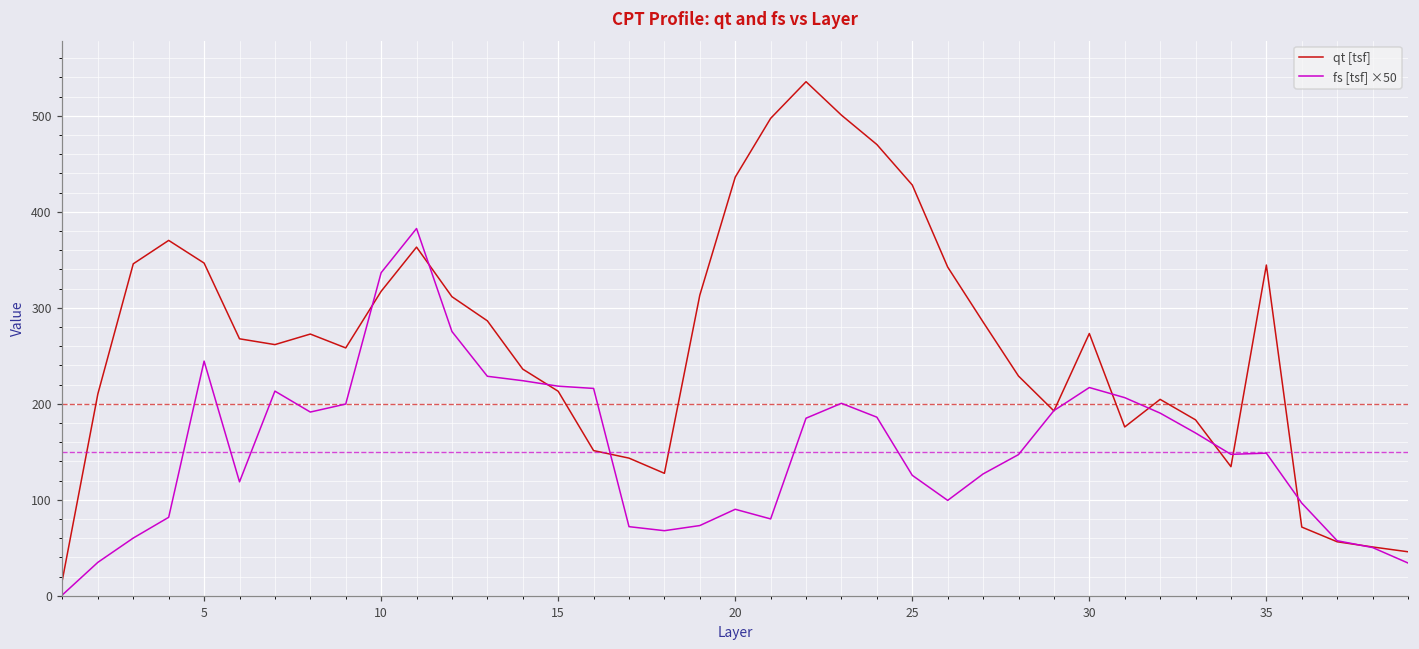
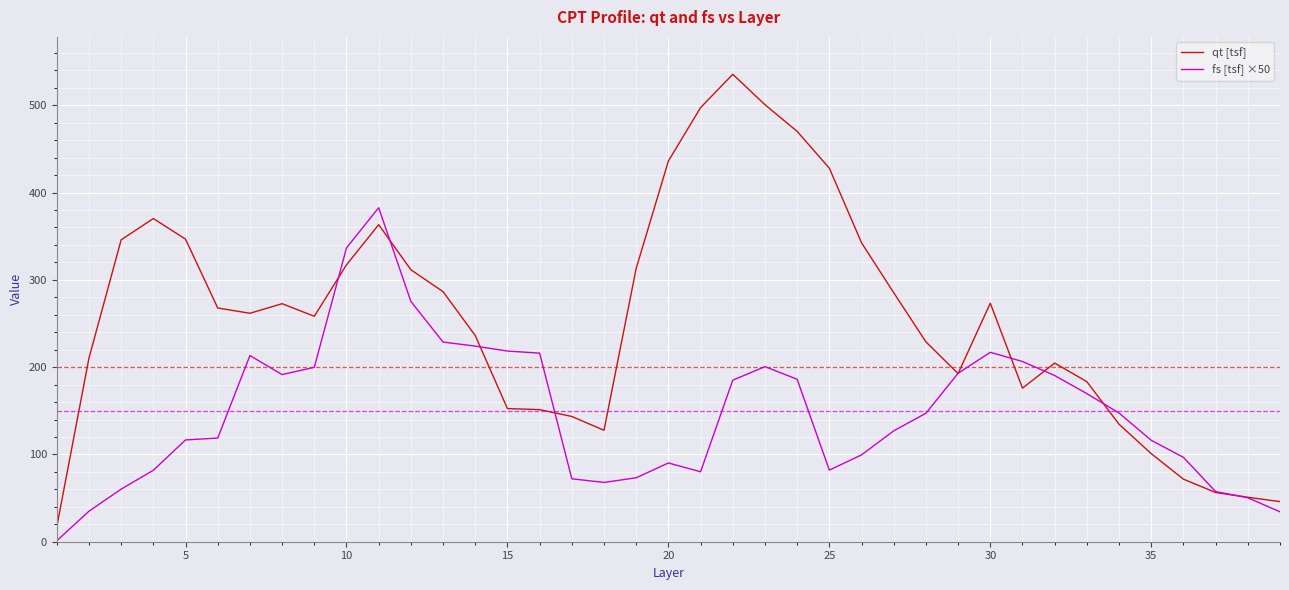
fs [tsf] ×50, 5: 240 -> 120
qt [tsf], 15: 210 -> 150
fs [tsf] ×50, 25: 130 -> 80
qt [tsf], 35: 340 -> 100
fs [tsf] ×50, 35: 150 -> 120
